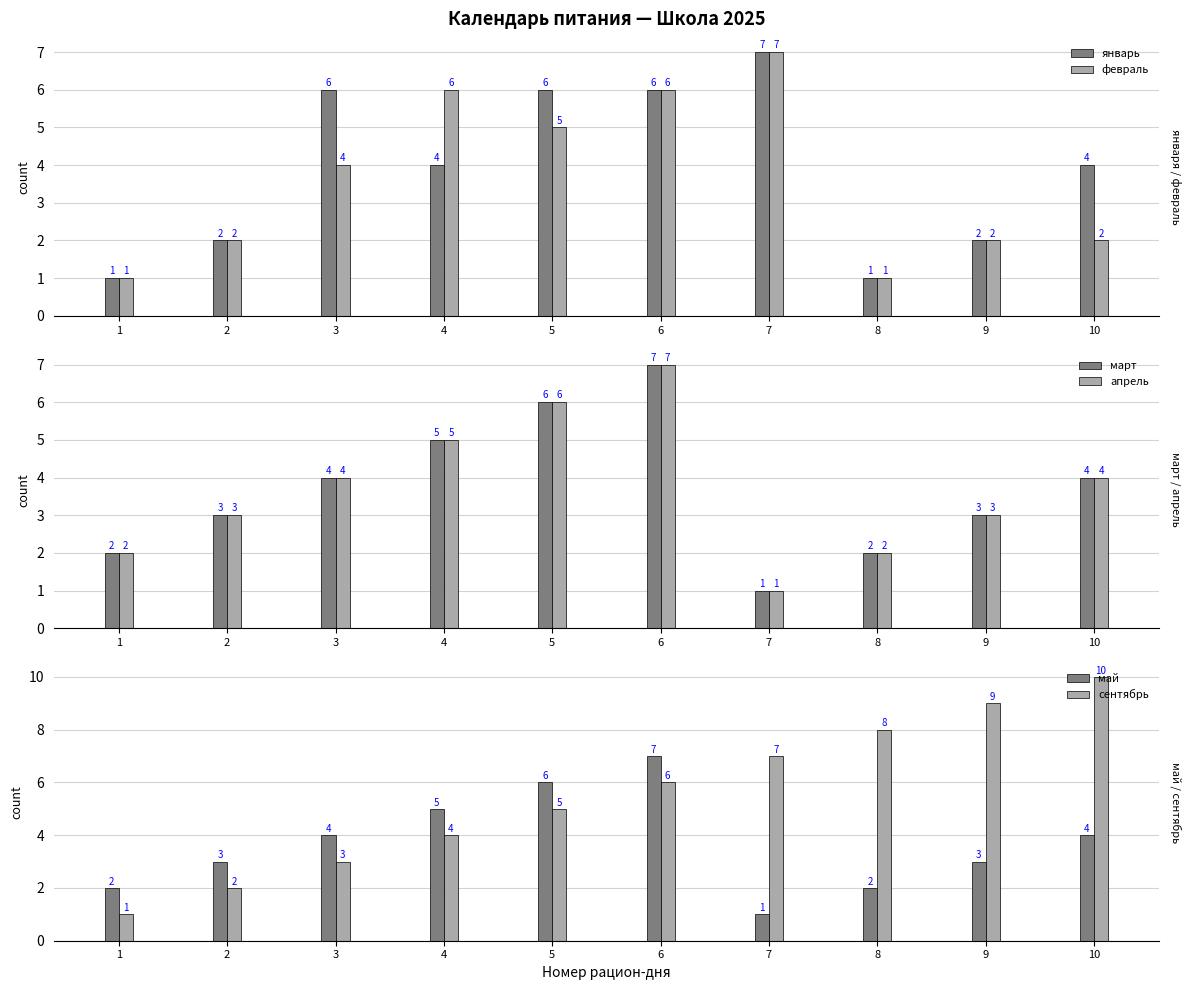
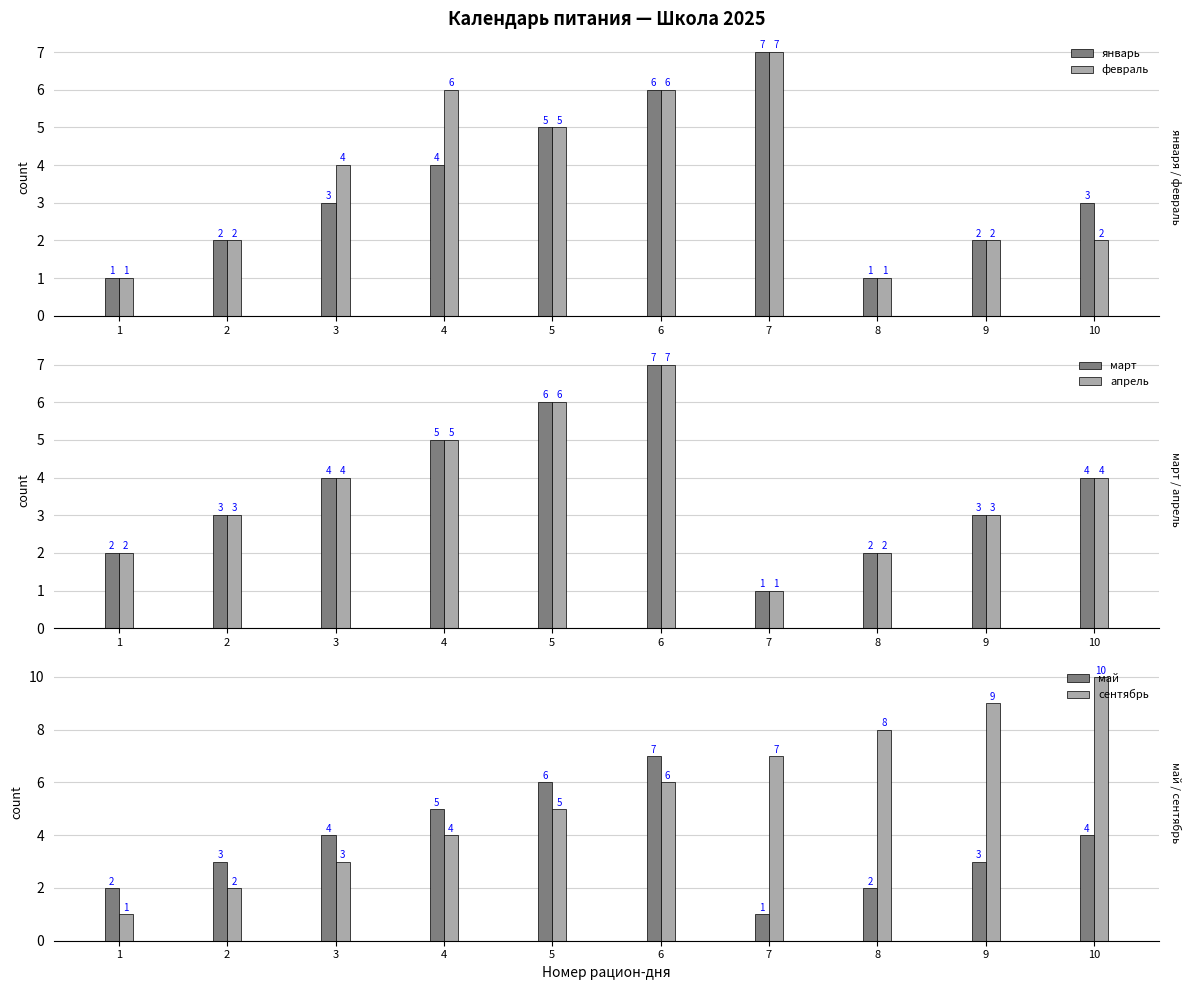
Календарь питания — Школа 2025, январь, 3: 6 -> 3
Календарь питания — Школа 2025, январь, 5: 6 -> 5
Календарь питания — Школа 2025, январь, 10: 4 -> 3
